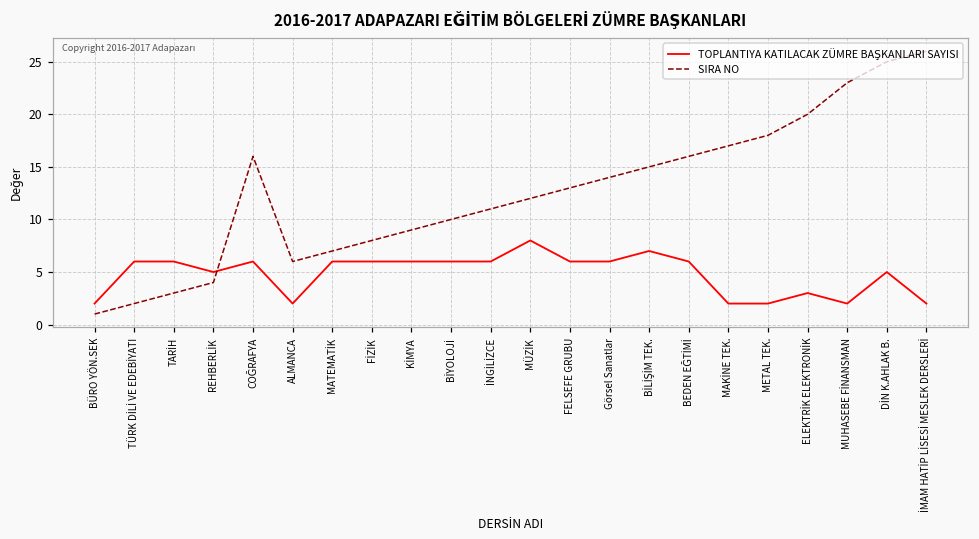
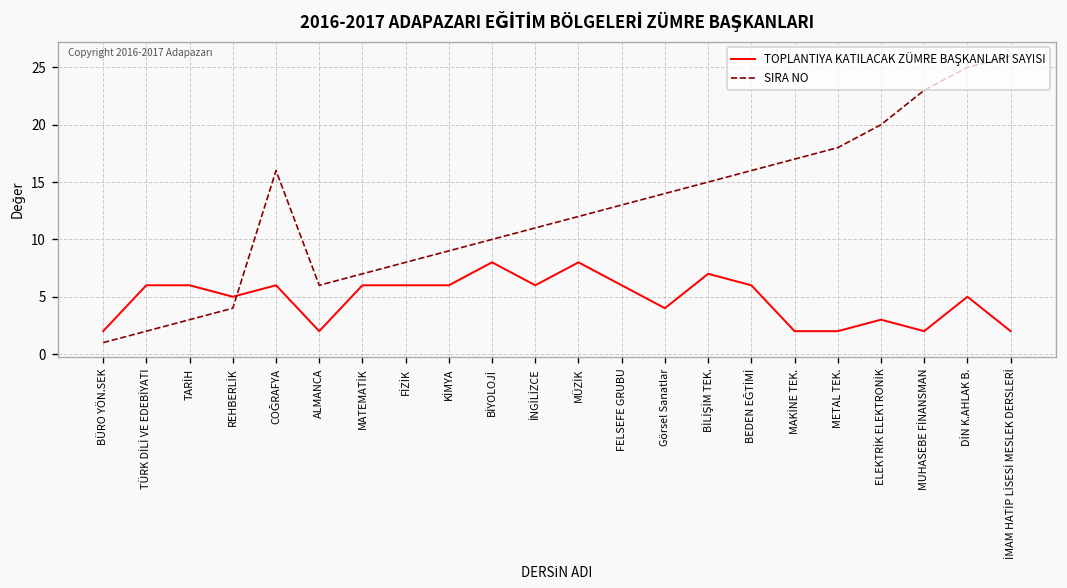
TOPLANTIYA KATILACAK ZÜMRE BAŞKANLARI SAYISI, BİYOLOJİ: 6 -> 8
TOPLANTIYA KATILACAK ZÜMRE BAŞKANLARI SAYISI, Görsel Sanatlar: 6 -> 4
